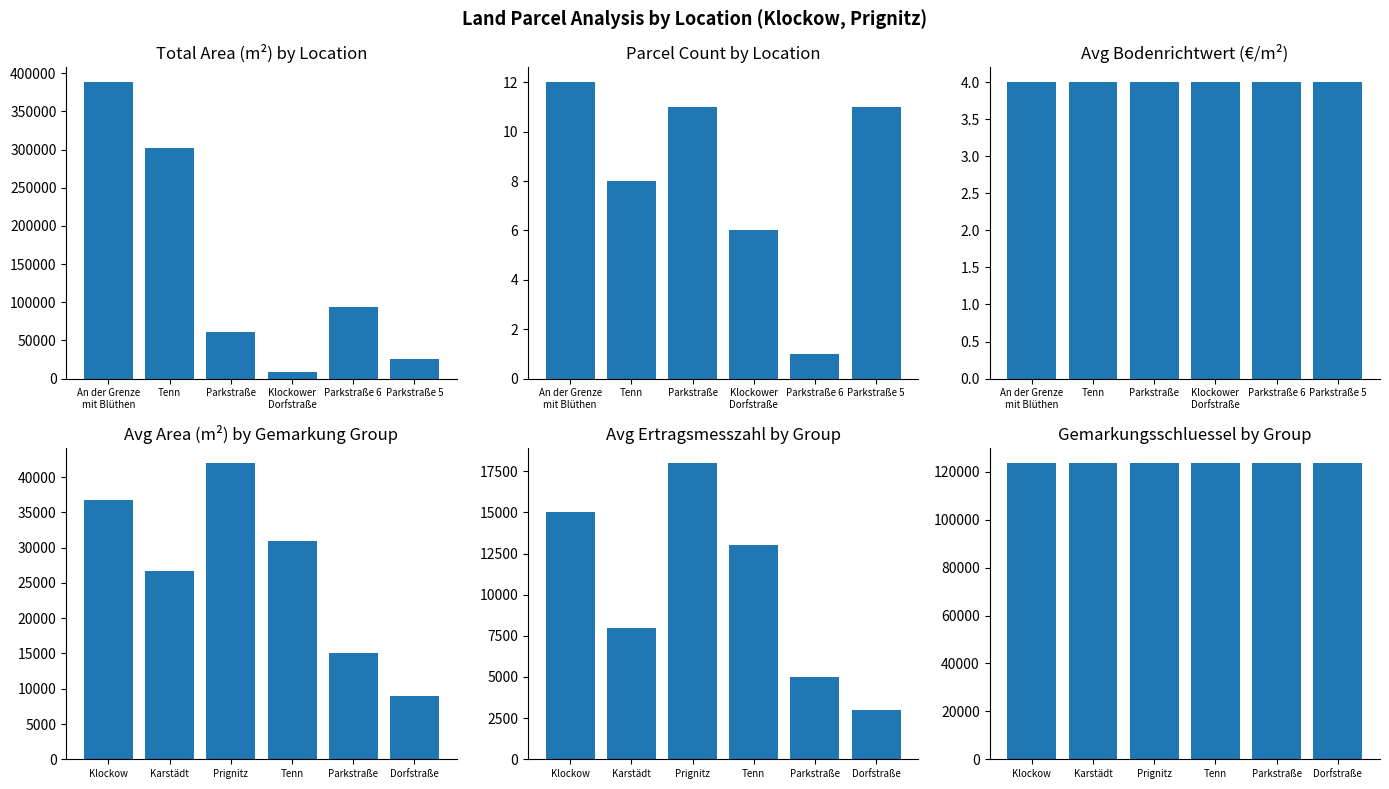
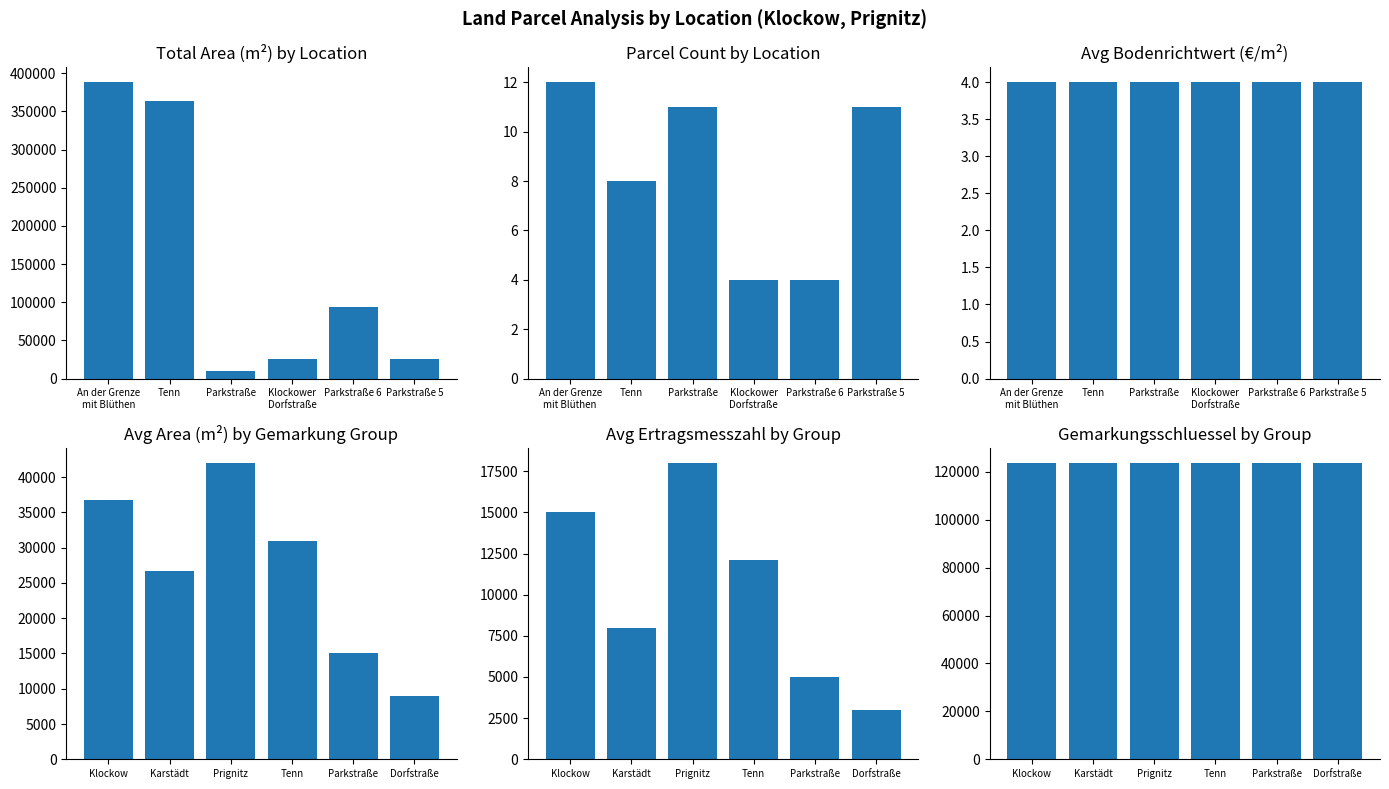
Total Area (m²) by Location, Tenn: 300000 -> 360000
Total Area (m²) by Location, Parkstraße: 60000 -> 10000
Total Area (m²) by Location, Klockower Dorfstraße: 10000 -> 30000
Parcel Count by Location, Klockower Dorfstraße: 6 -> 4
Parcel Count by Location, Parkstraße 6: 1 -> 4
Avg Ertragsmesszahl by Group, Tenn: 13000 -> 12100
